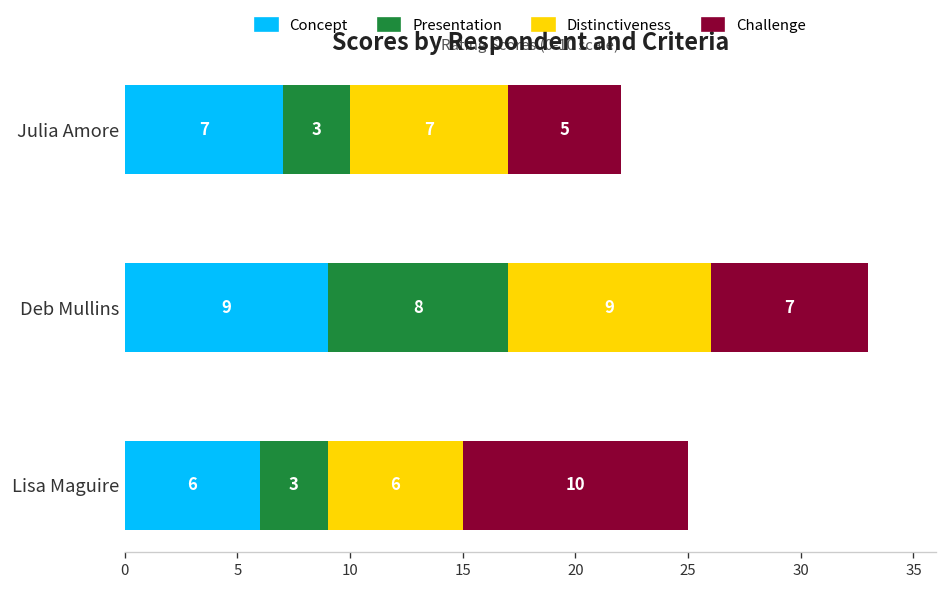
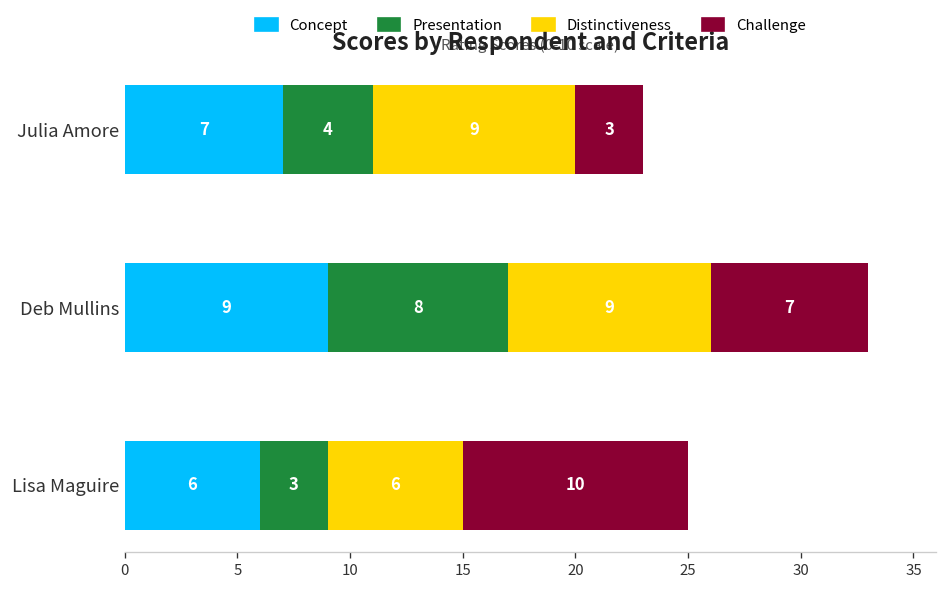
Presentation, Julia Amore: 3 -> 4
Distinctiveness, Julia Amore: 7 -> 9
Challenge, Julia Amore: 5 -> 3
